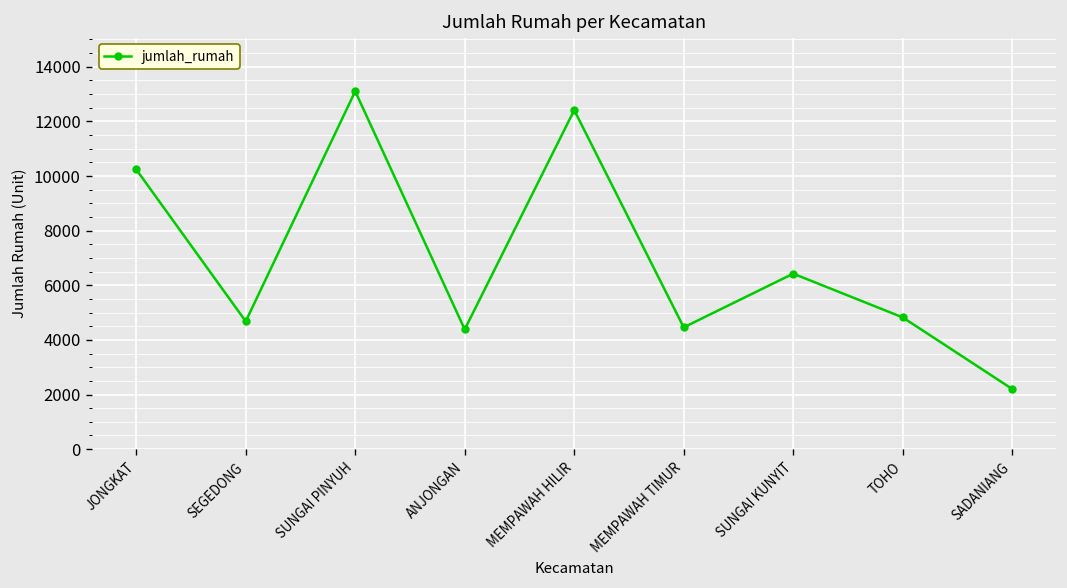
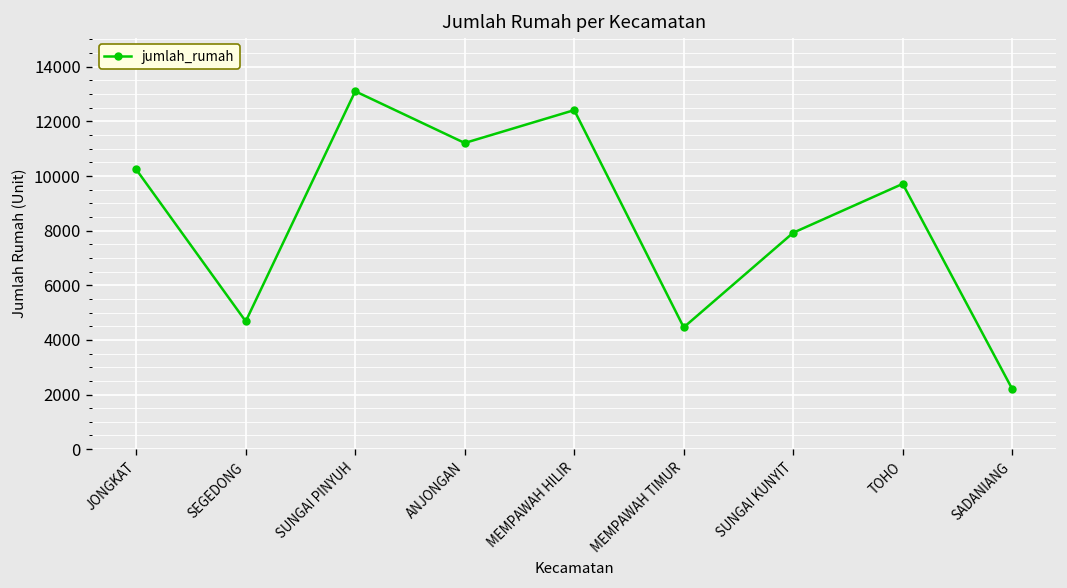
ANJONGAN: 4400 -> 11200
SUNGAI KUNYIT: 6400 -> 7900
TOHO: 4800 -> 9700
